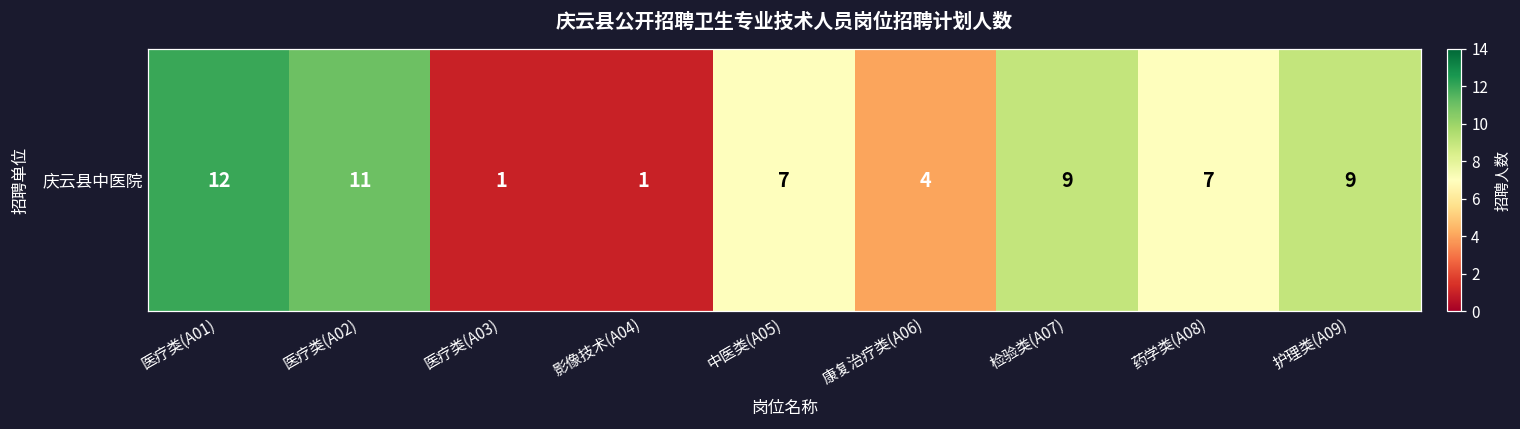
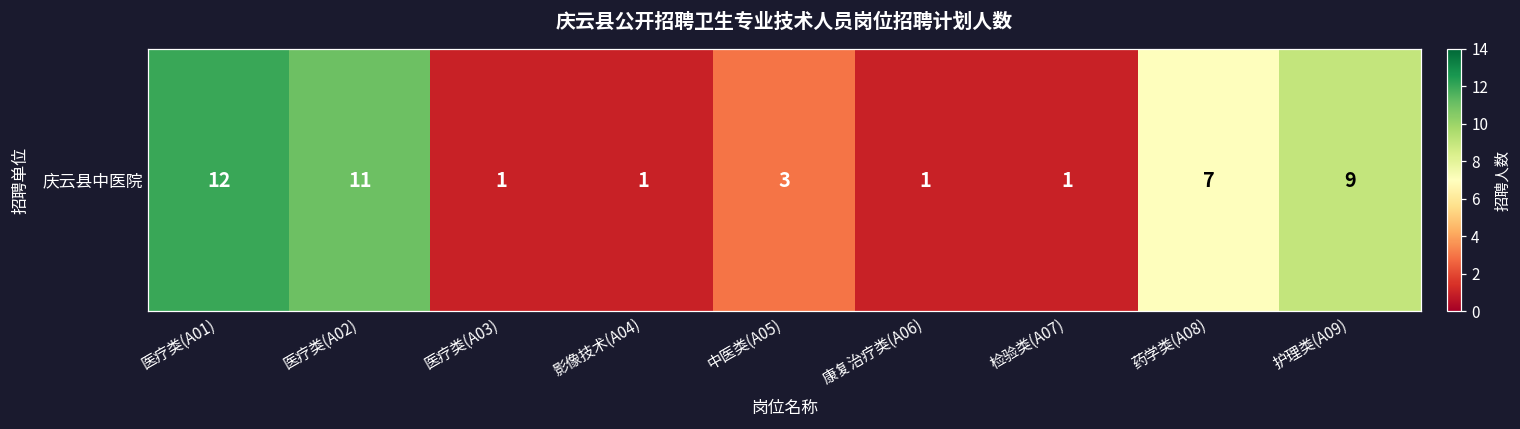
庆云县中医院, 中医类(A05): 7 -> 3
庆云县中医院, 康复治疗类(A06): 4 -> 1
庆云县中医院, 检验类(A07): 9 -> 1
